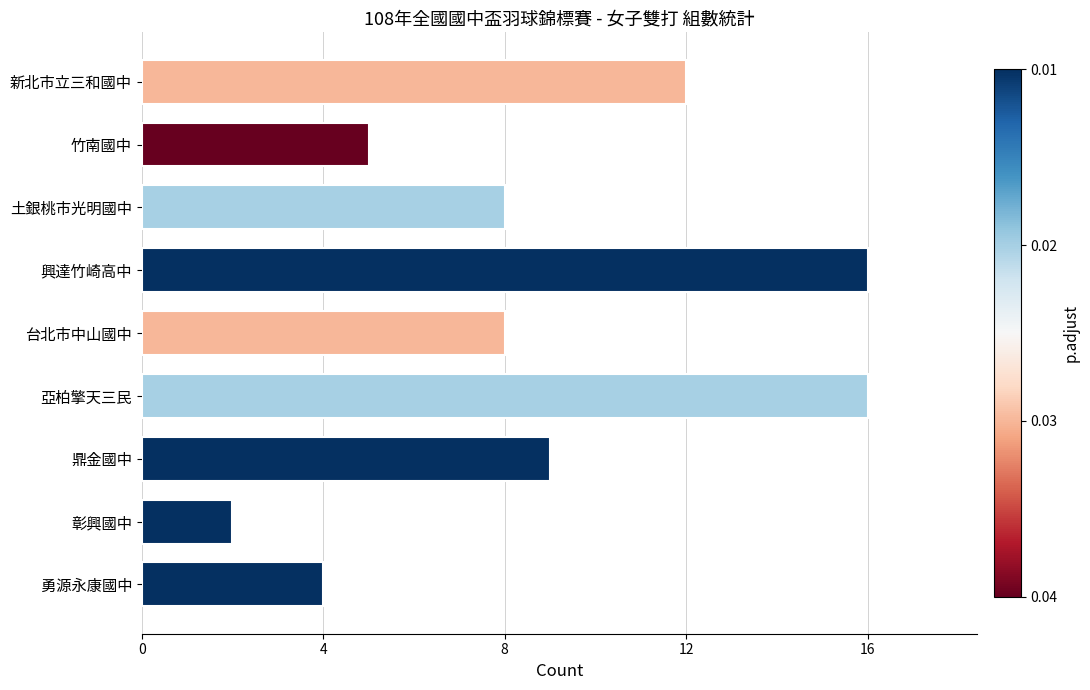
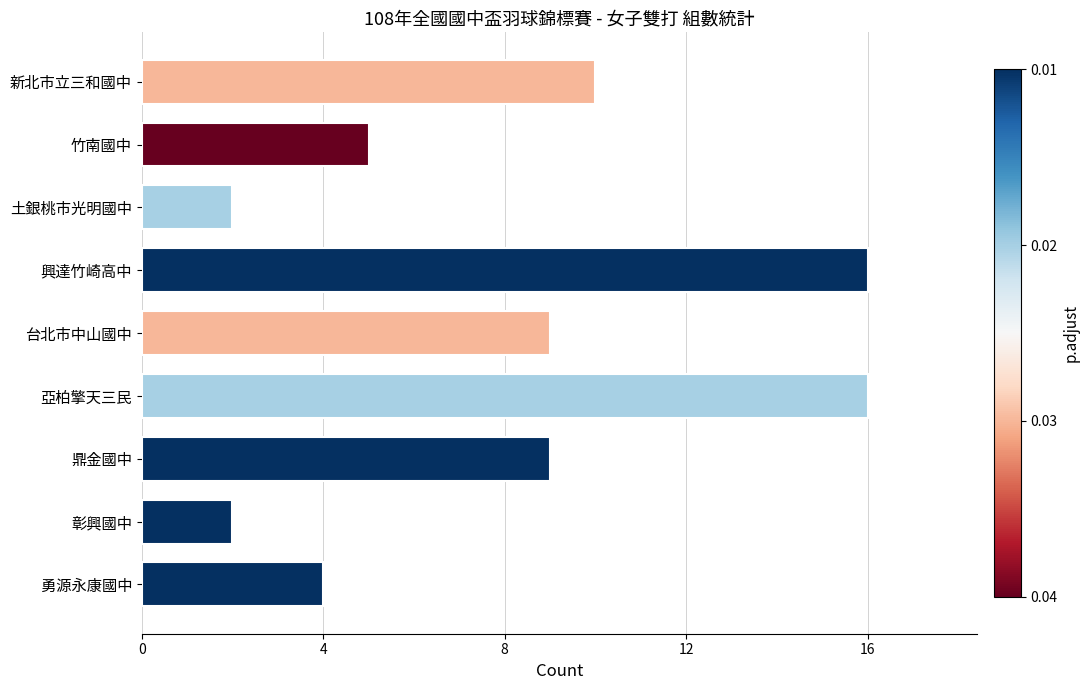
新北市立三和國中: 12 -> 10
土銀桃市光明國中: 8 -> 2
台北市中山國中: 8 -> 9
